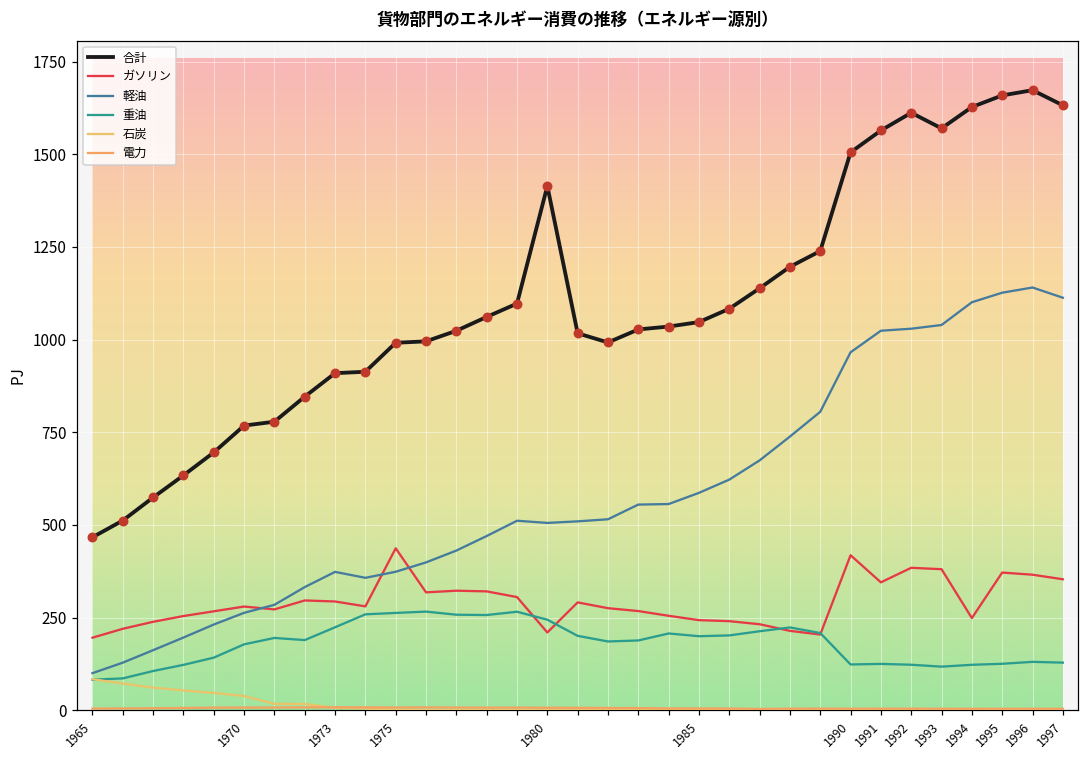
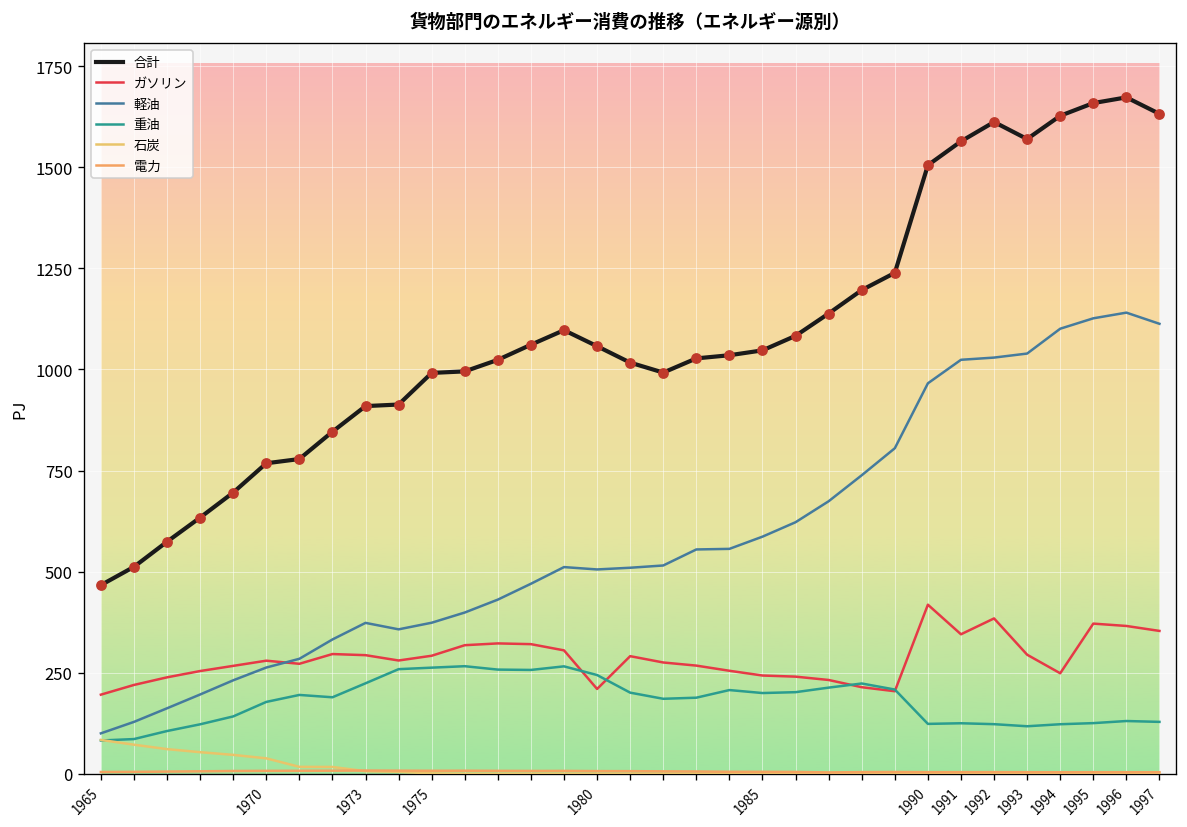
ガソリン, 1975: 440 -> 290
合計, 1980: 1410 -> 1060
ガソリン, 1993: 380 -> 290
